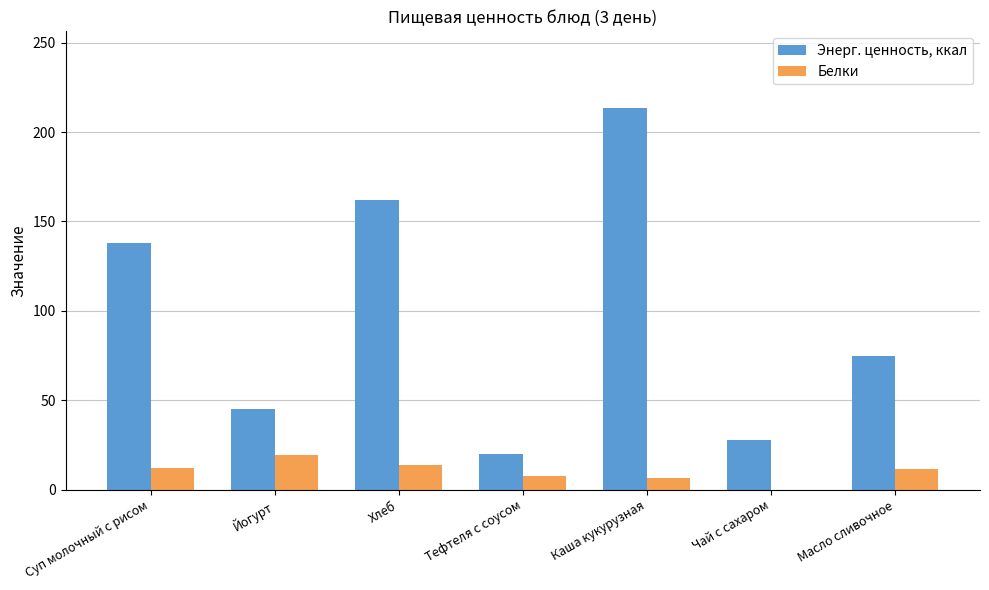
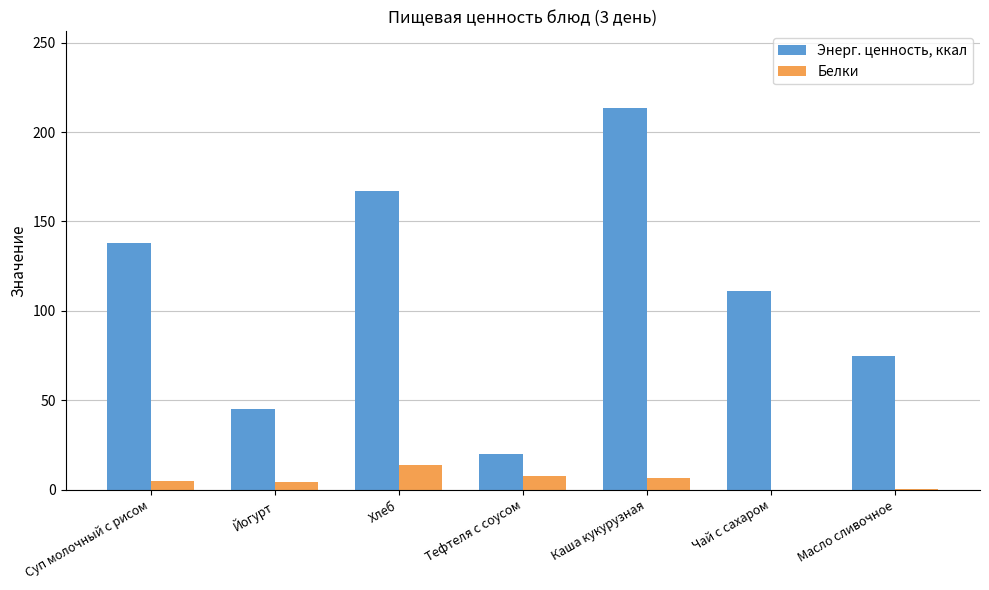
Белки, Суп молочный с рисом: 12 -> 5
Белки, Йогурт: 19 -> 4
Энерг. ценность, ккал, Хлеб: 162 -> 167
Энерг. ценность, ккал, Чай с сахаром: 28 -> 111
Белки, Масло сливочное: 12 -> 0
